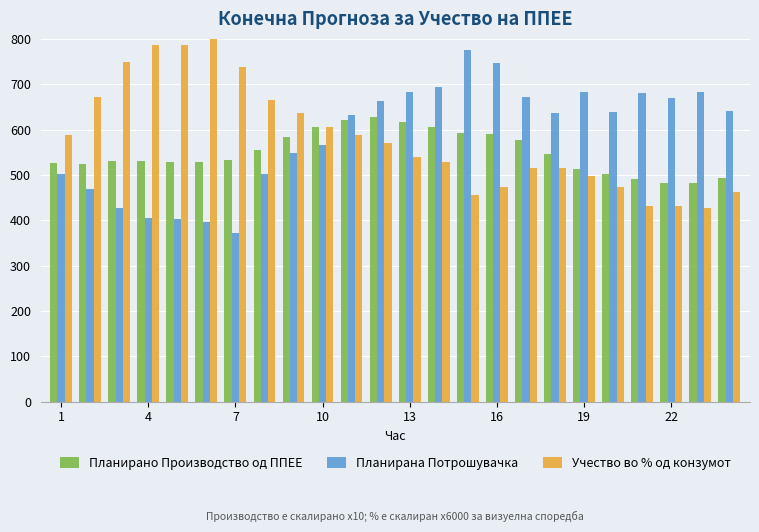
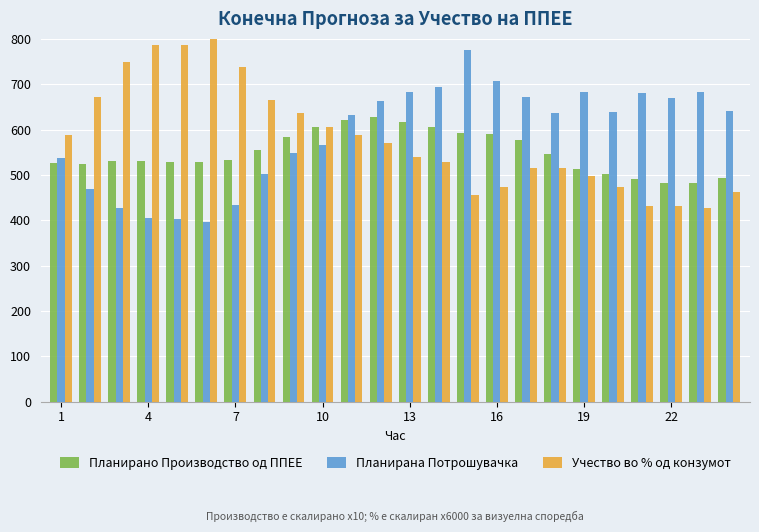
Планирана Потрошувачка, 1: 500 -> 540
Планирана Потрошувачка, 7: 370 -> 430
Планирана Потрошувачка, 16: 750 -> 710
